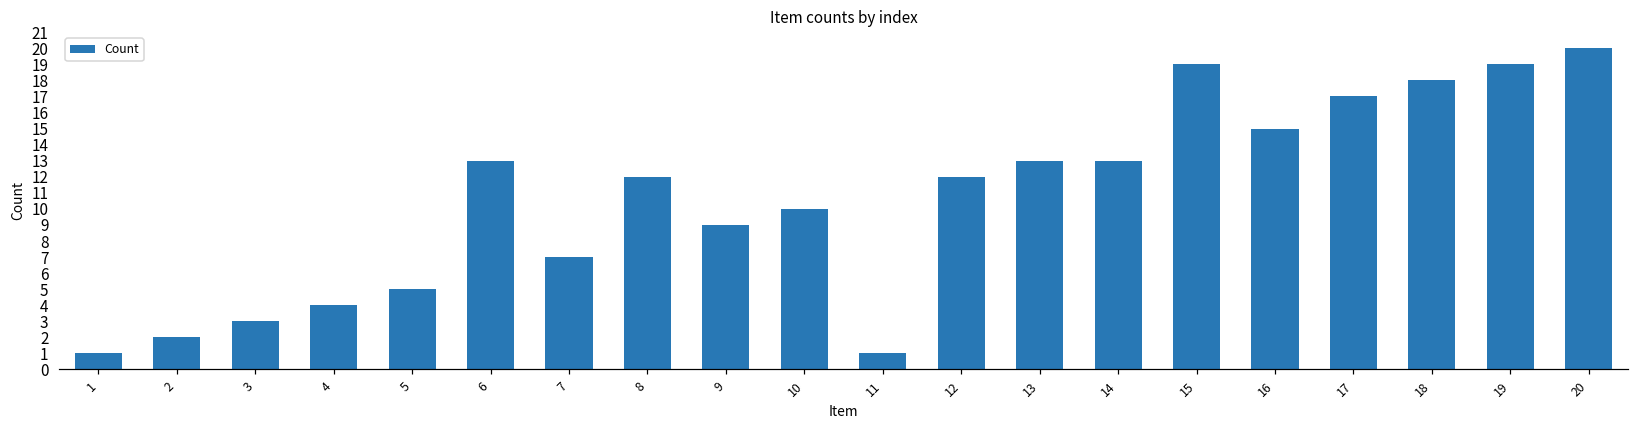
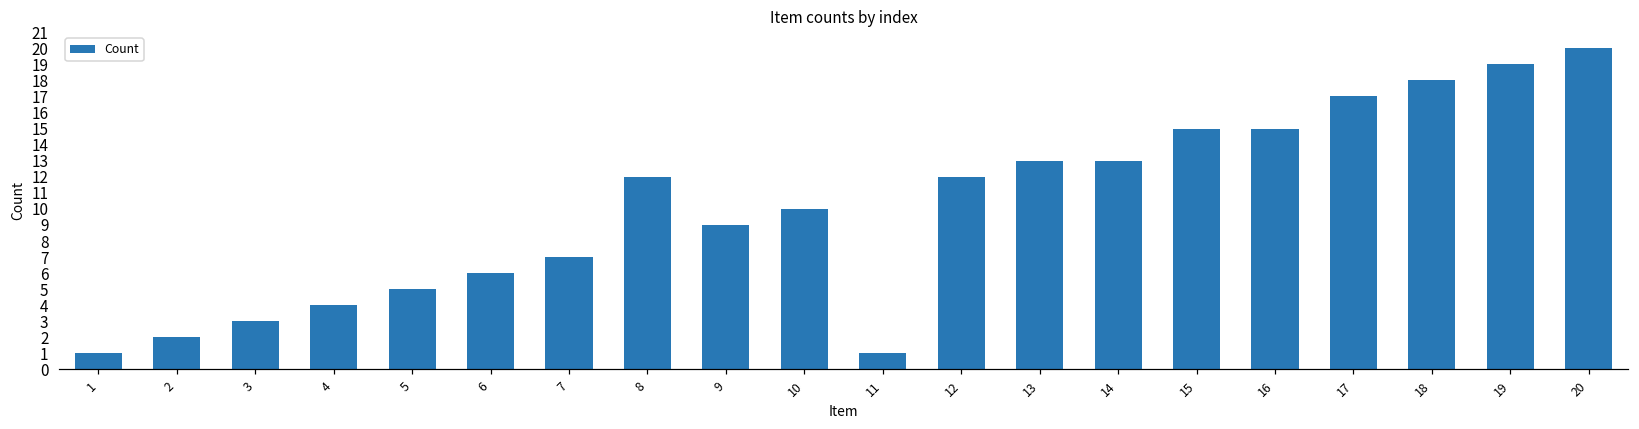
6: 13 -> 6
15: 19 -> 15
